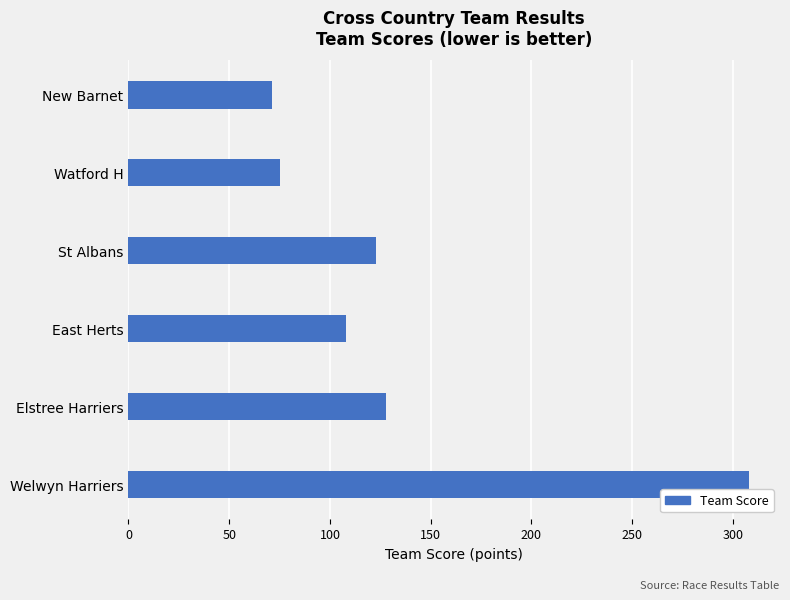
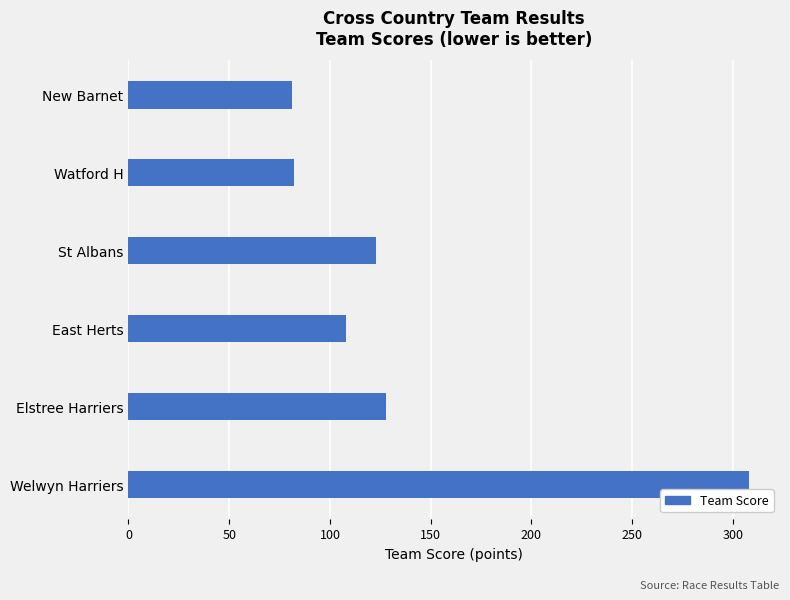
New Barnet: 71 -> 81
Watford H: 75 -> 82
